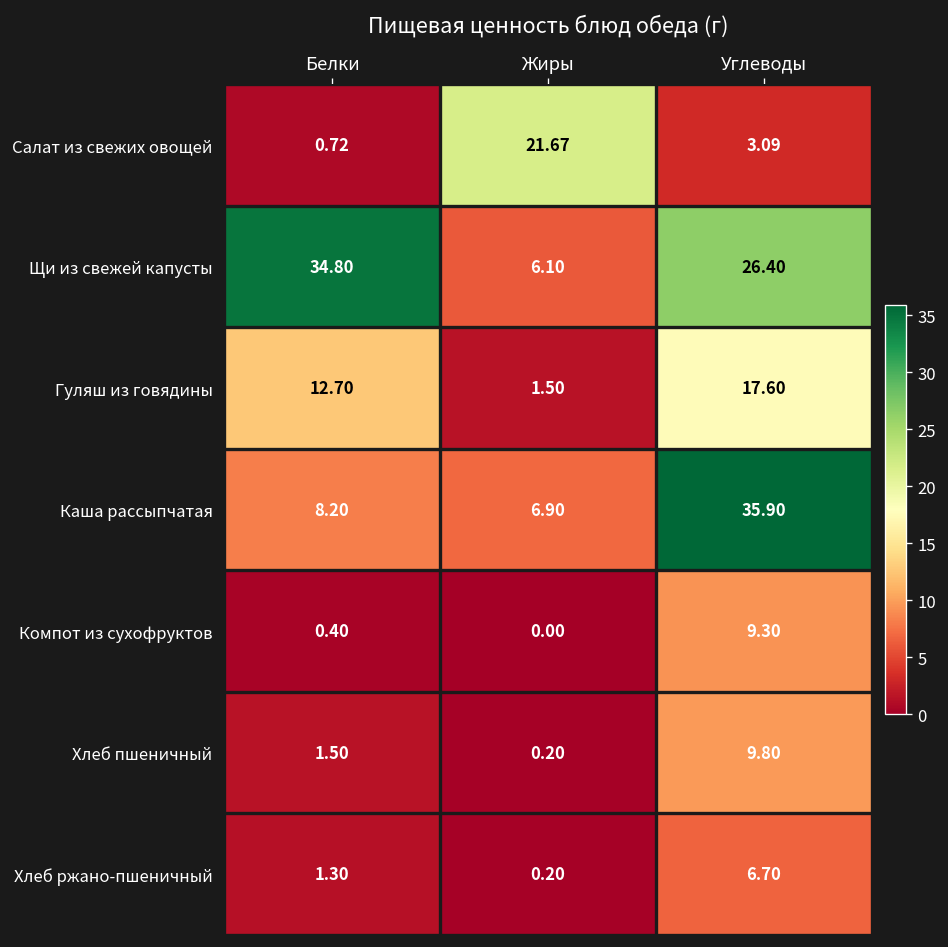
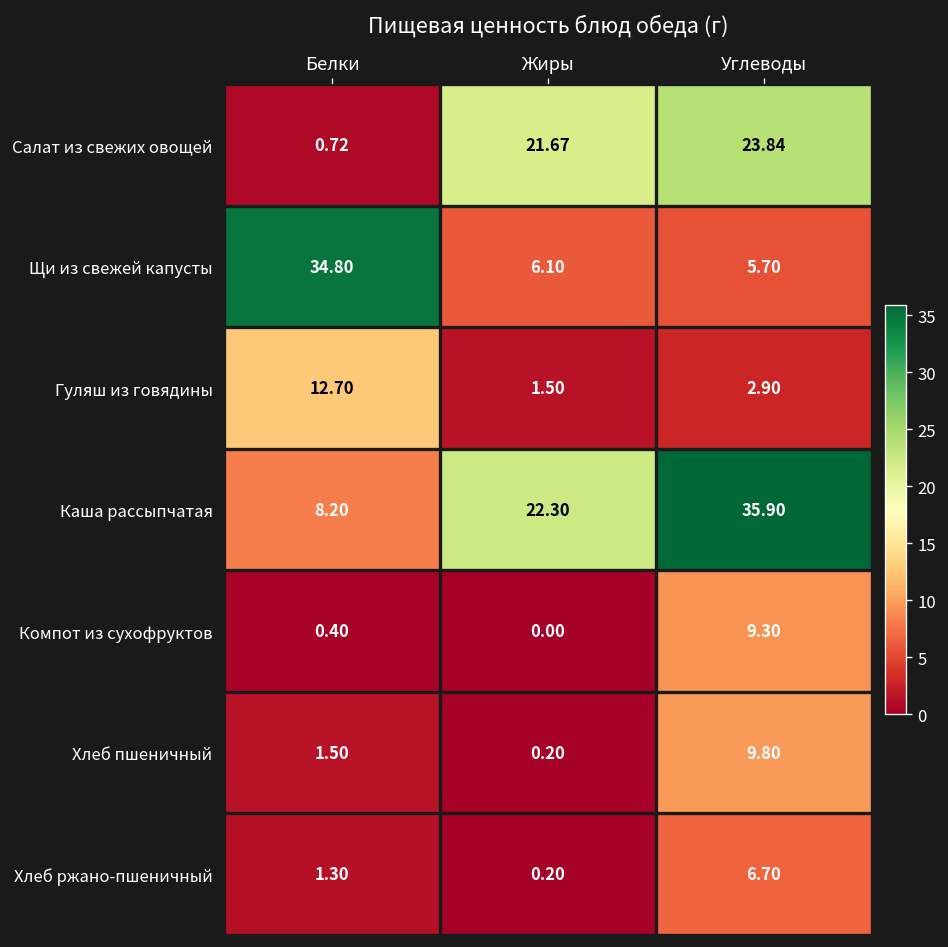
Салат из свежих овощей, Углеводы: 3.09 -> 23.84
Щи из свежей капусты, Углеводы: 26.40 -> 5.70
Гуляш из говядины, Углеводы: 17.60 -> 2.90
Каша рассыпчатая, Жиры: 6.90 -> 22.30
